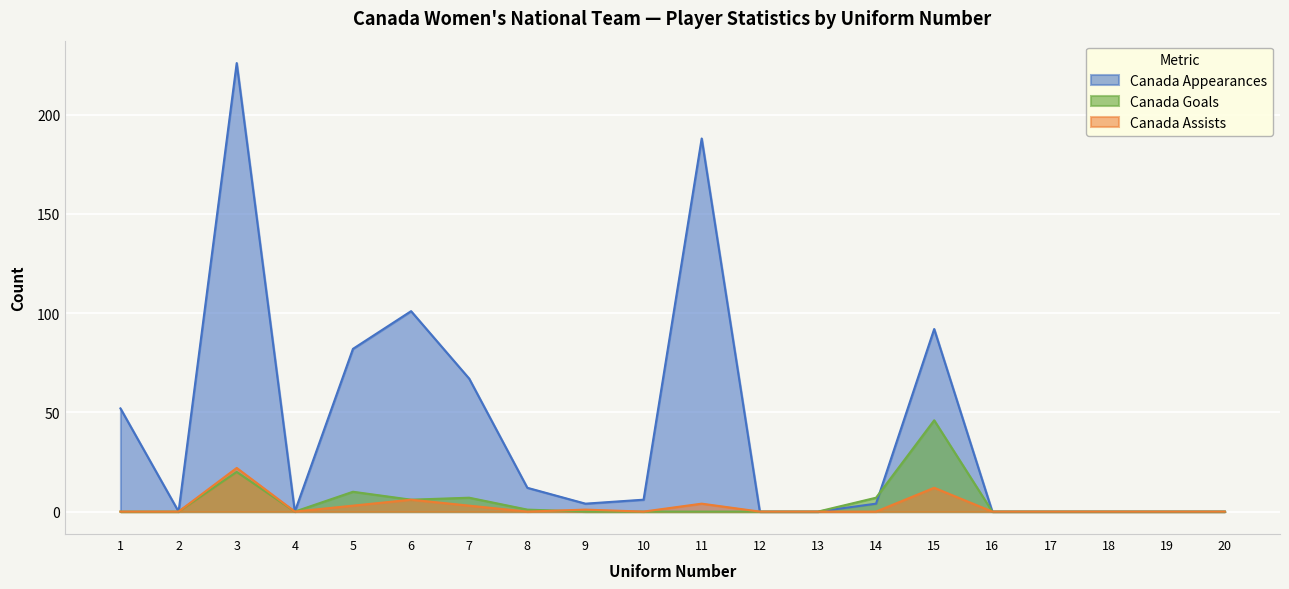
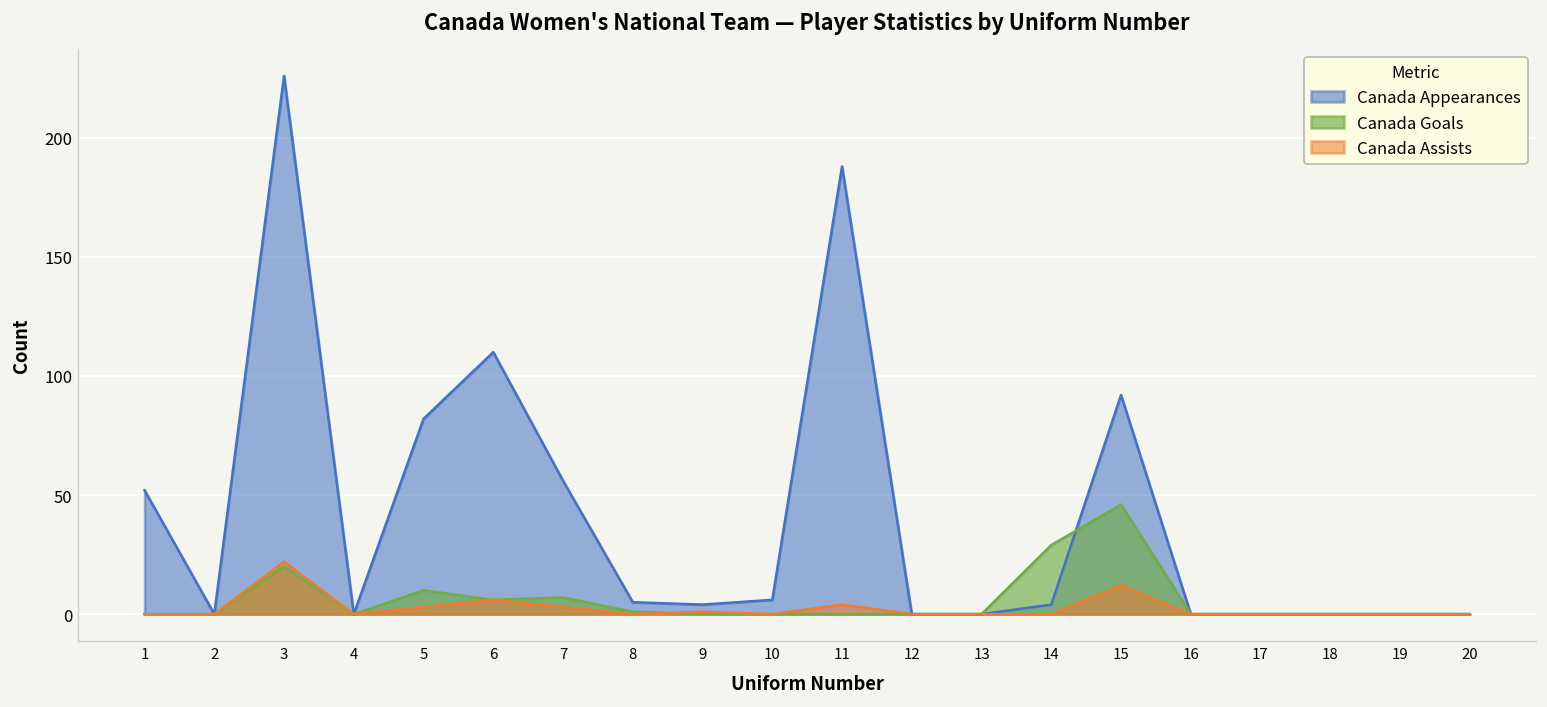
Canada Appearances, 6: 101 -> 110
Canada Appearances, 7: 67 -> 56
Canada Appearances, 8: 12 -> 5
Canada Goals, 14: 7 -> 29
